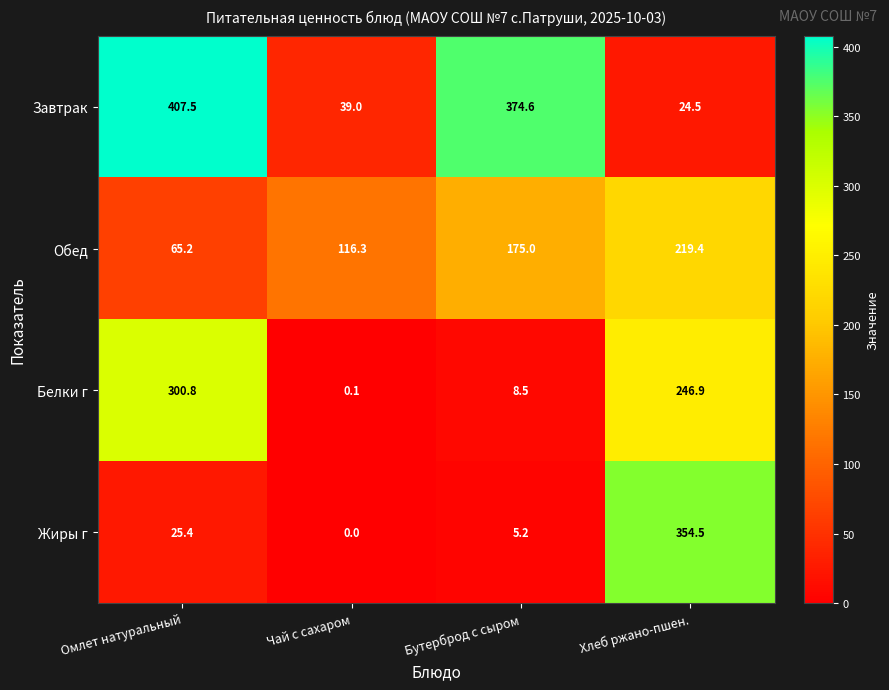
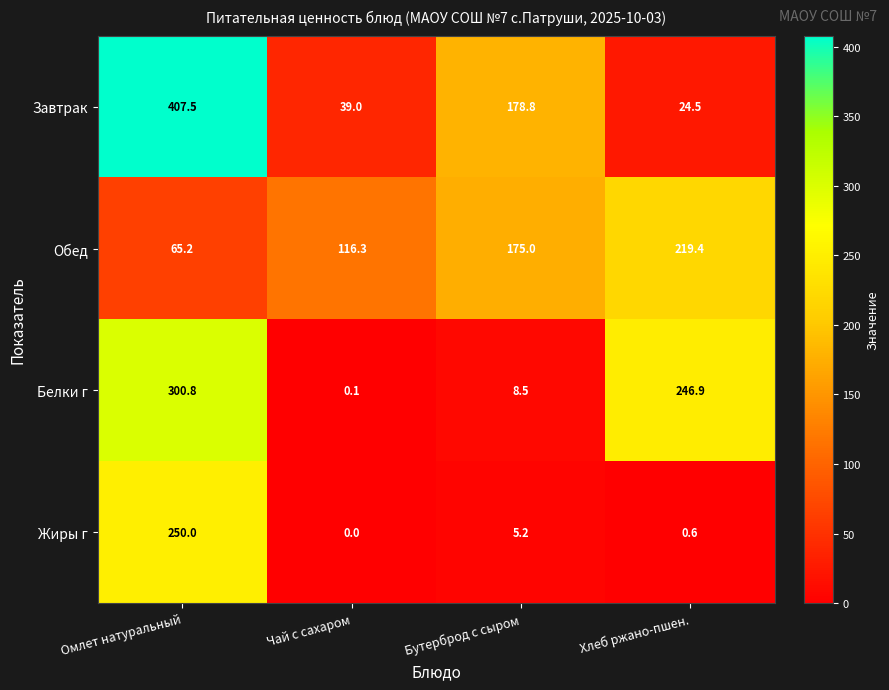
Завтрак, Бутерброд с сыром: 374.6 -> 178.8
Жиры г, Омлет натуральный: 25.4 -> 250.0
Жиры г, Хлеб ржано-пшен.: 354.5 -> 0.6
